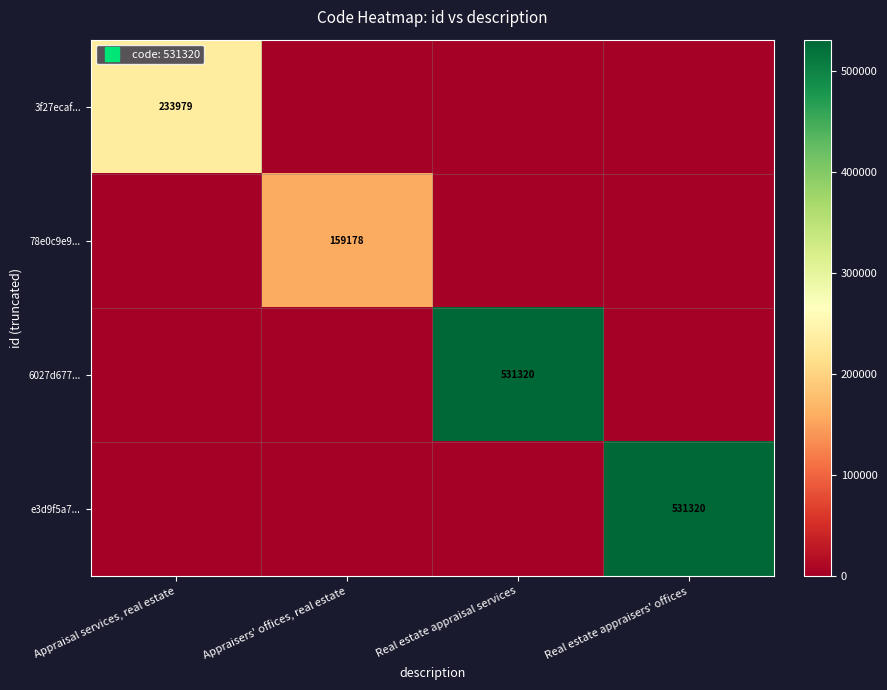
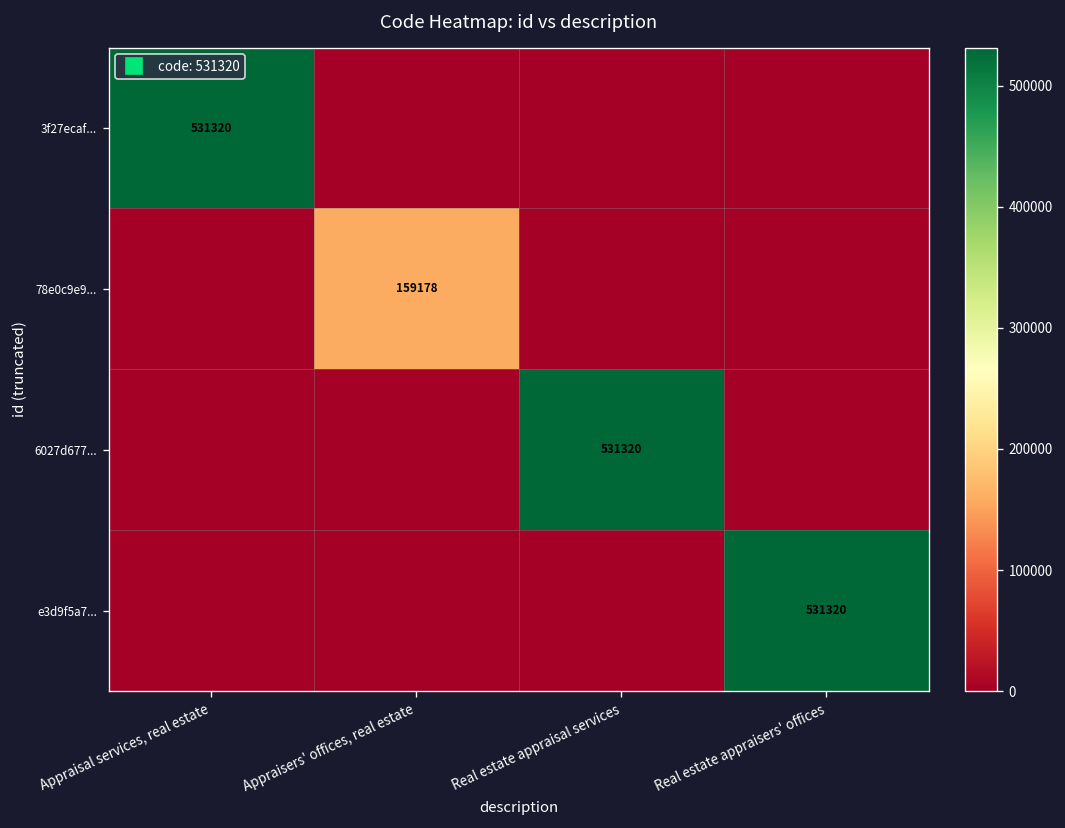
3f27ecaf..., Appraisal services, real estate: 233979 -> 531320
